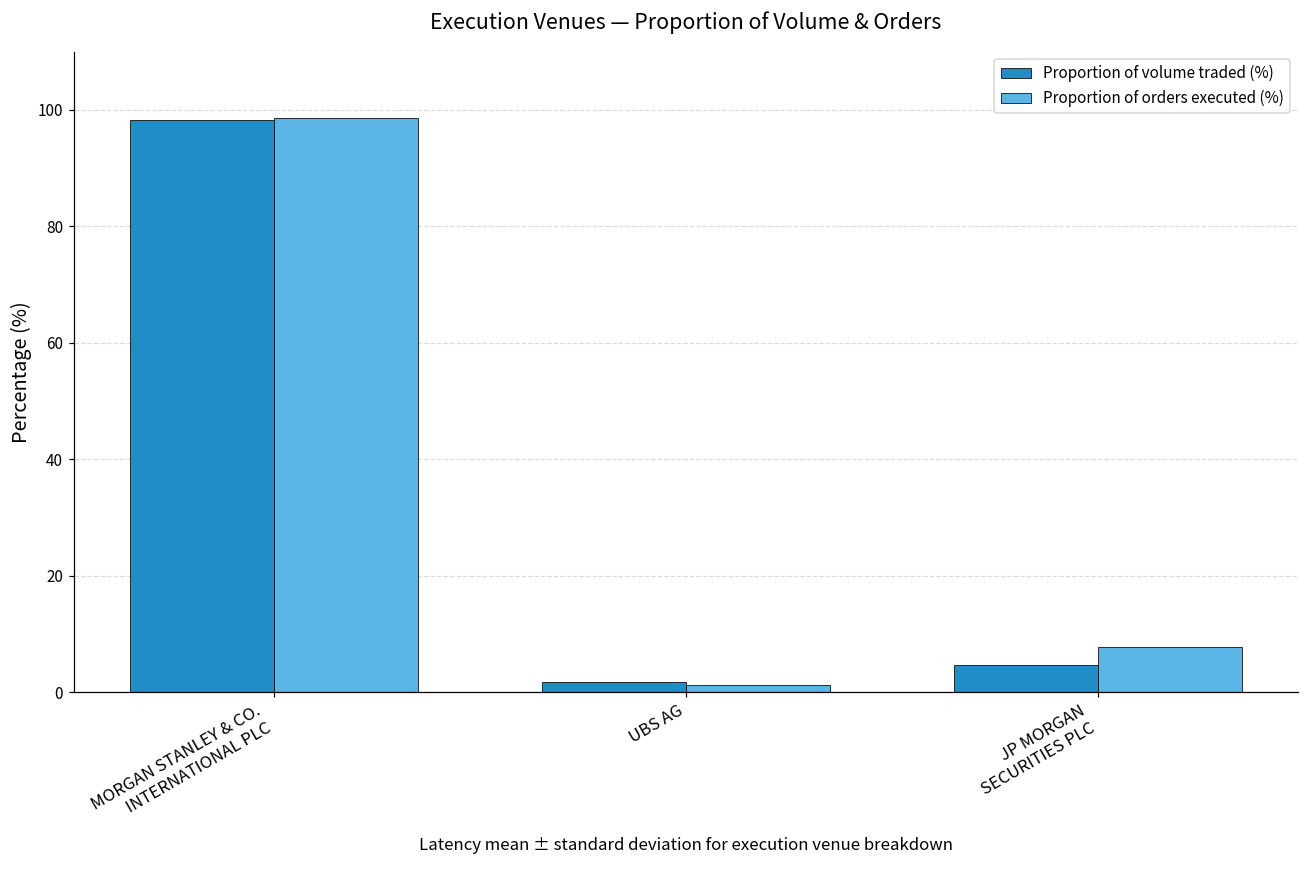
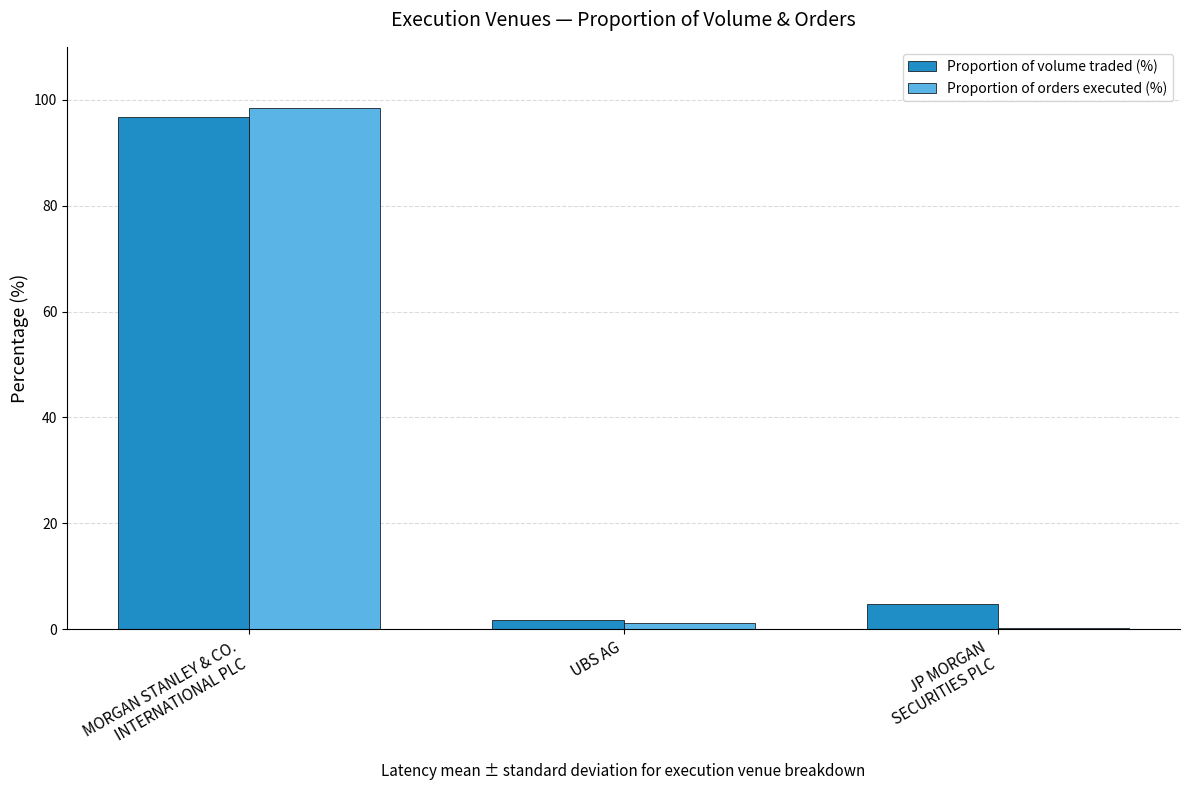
Proportion of volume traded (%), MORGAN STANLEY & CO. INTERNATIONAL PLC: 98 -> 97
Proportion of orders executed (%), JP MORGAN SECURITIES PLC: 8 -> 0
